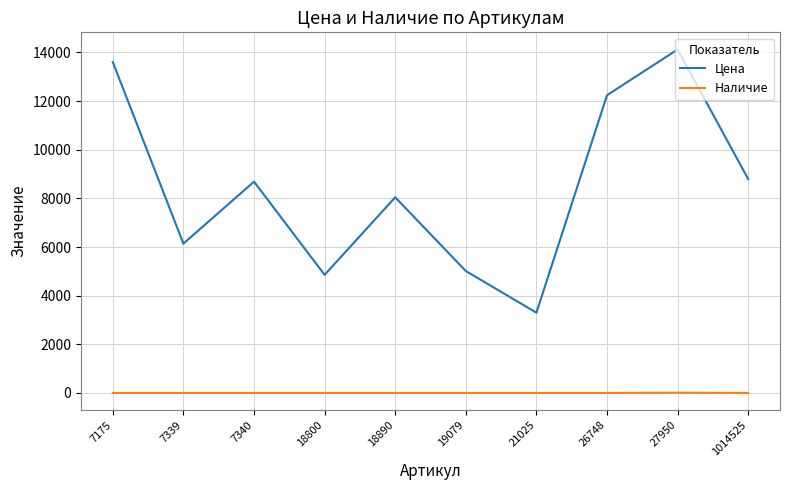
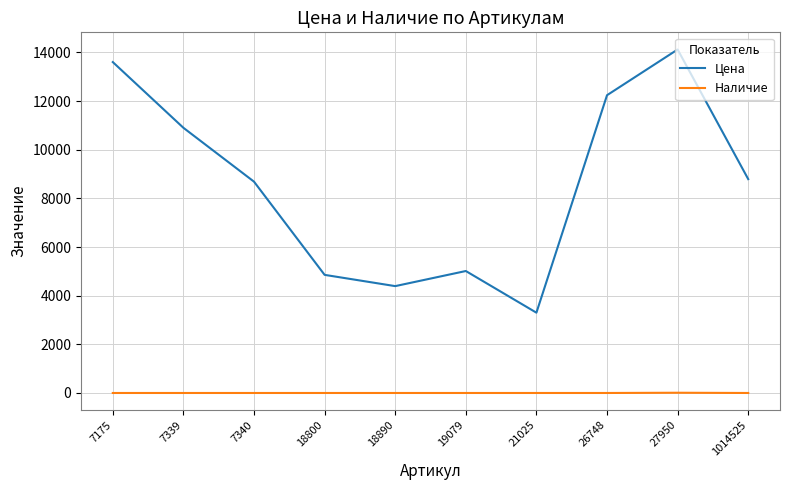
Цена, 7339: 6100 -> 10900
Цена, 18890: 8000 -> 4400
